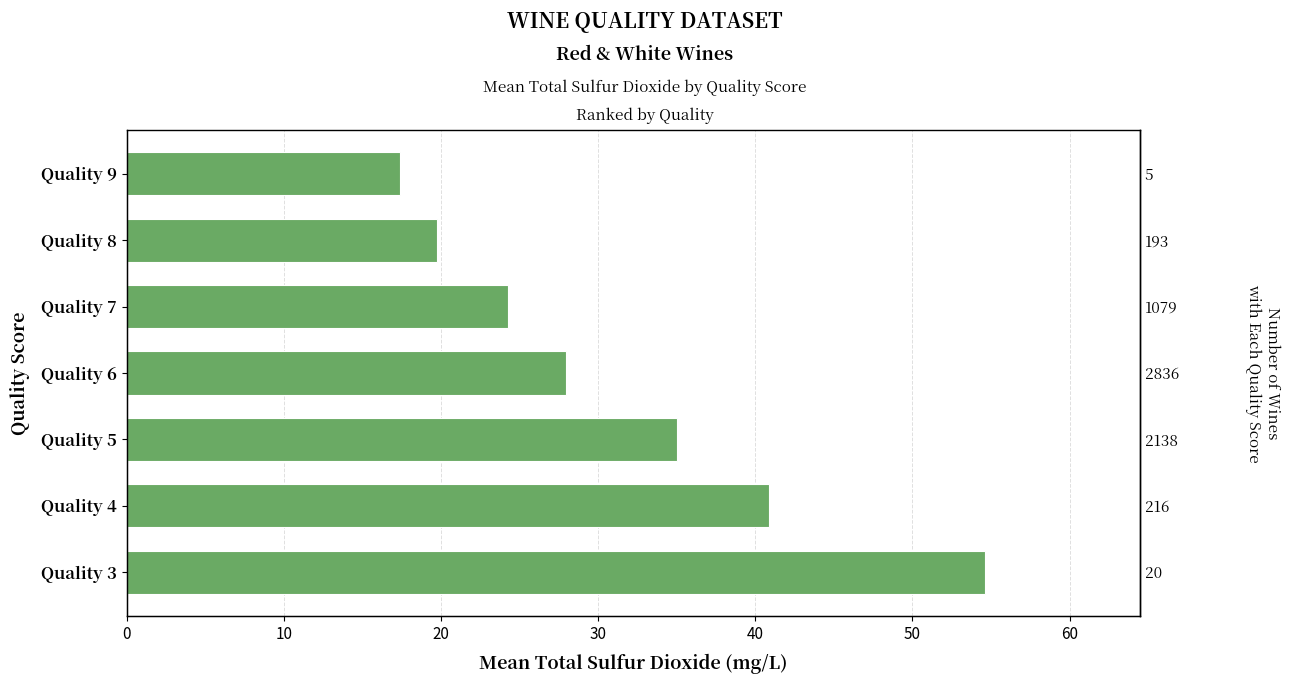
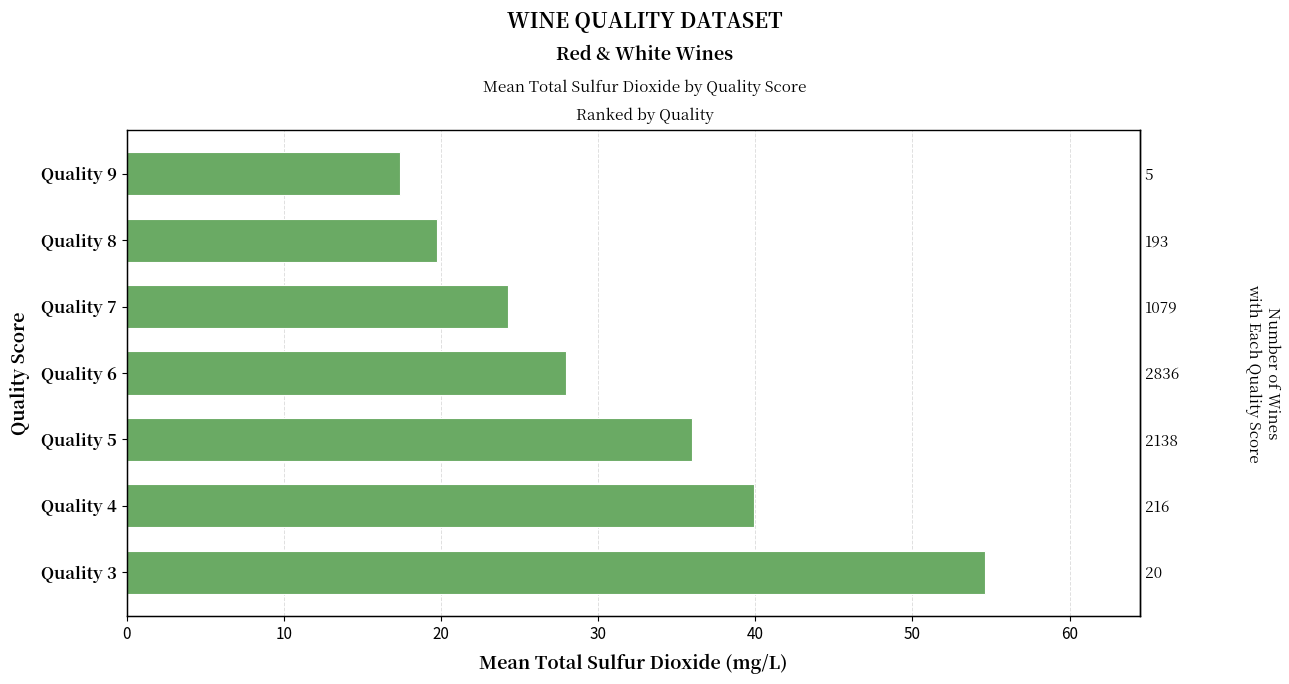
Quality 5: 35.0 -> 36.0
Quality 4: 40.9 -> 39.9
